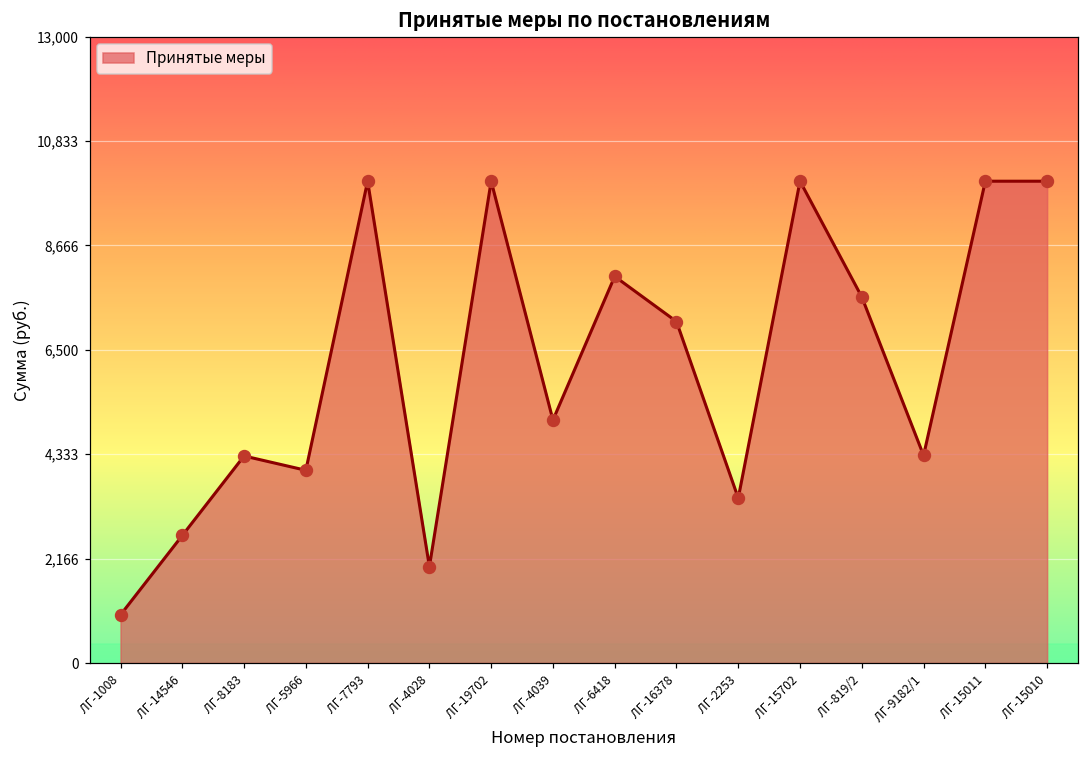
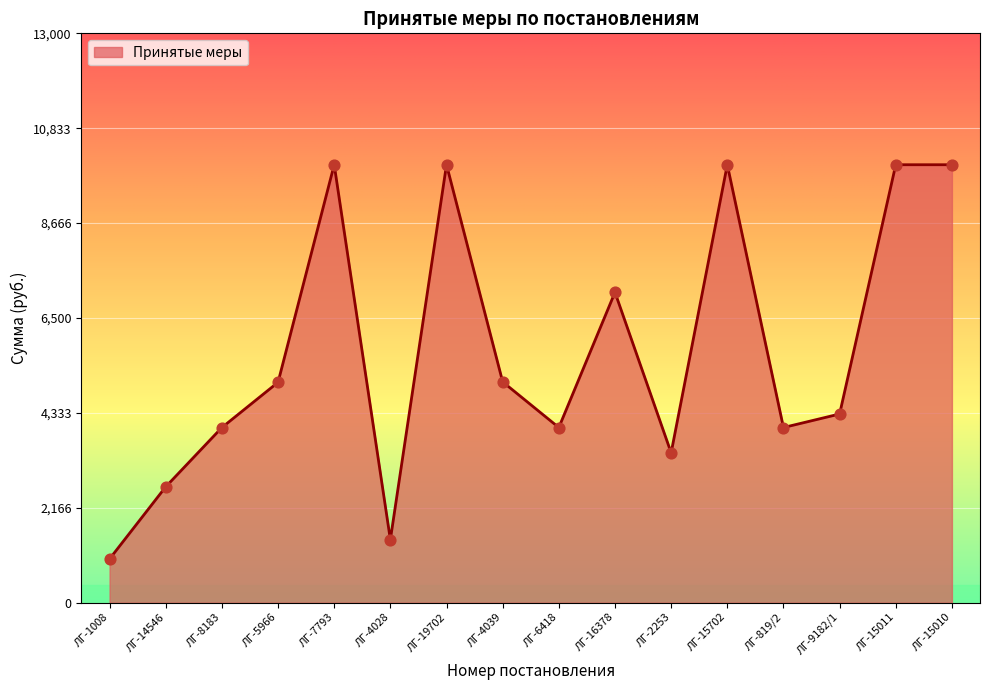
ЛГ-8183: 4,300 -> 4,000
ЛГ-5966: 4,000 -> 5,000
ЛГ-4028: 2,000 -> 1,400
ЛГ-6418: 8,000 -> 4,000
ЛГ-819/2: 7,600 -> 4,000
